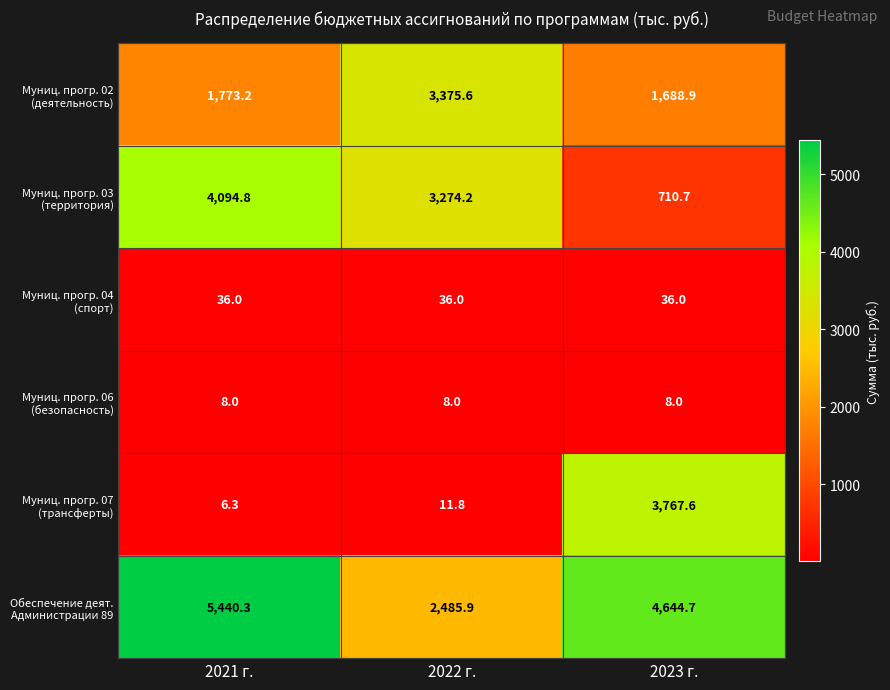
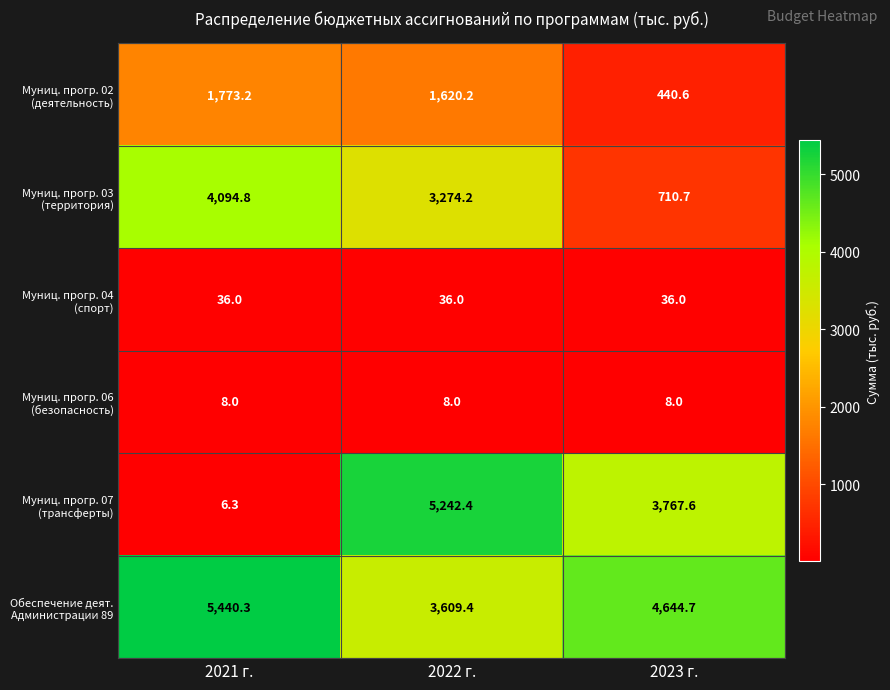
Муниц. прогр. 02 (деятельность), 2022 г.: 3,375.6 -> 1,620.2
Муниц. прогр. 02 (деятельность), 2023 г.: 1,688.9 -> 440.6
Муниц. прогр. 07 (трансферты), 2022 г.: 11.8 -> 5,242.4
Обеспечение деят. Администрации 89, 2022 г.: 2,485.9 -> 3,609.4
